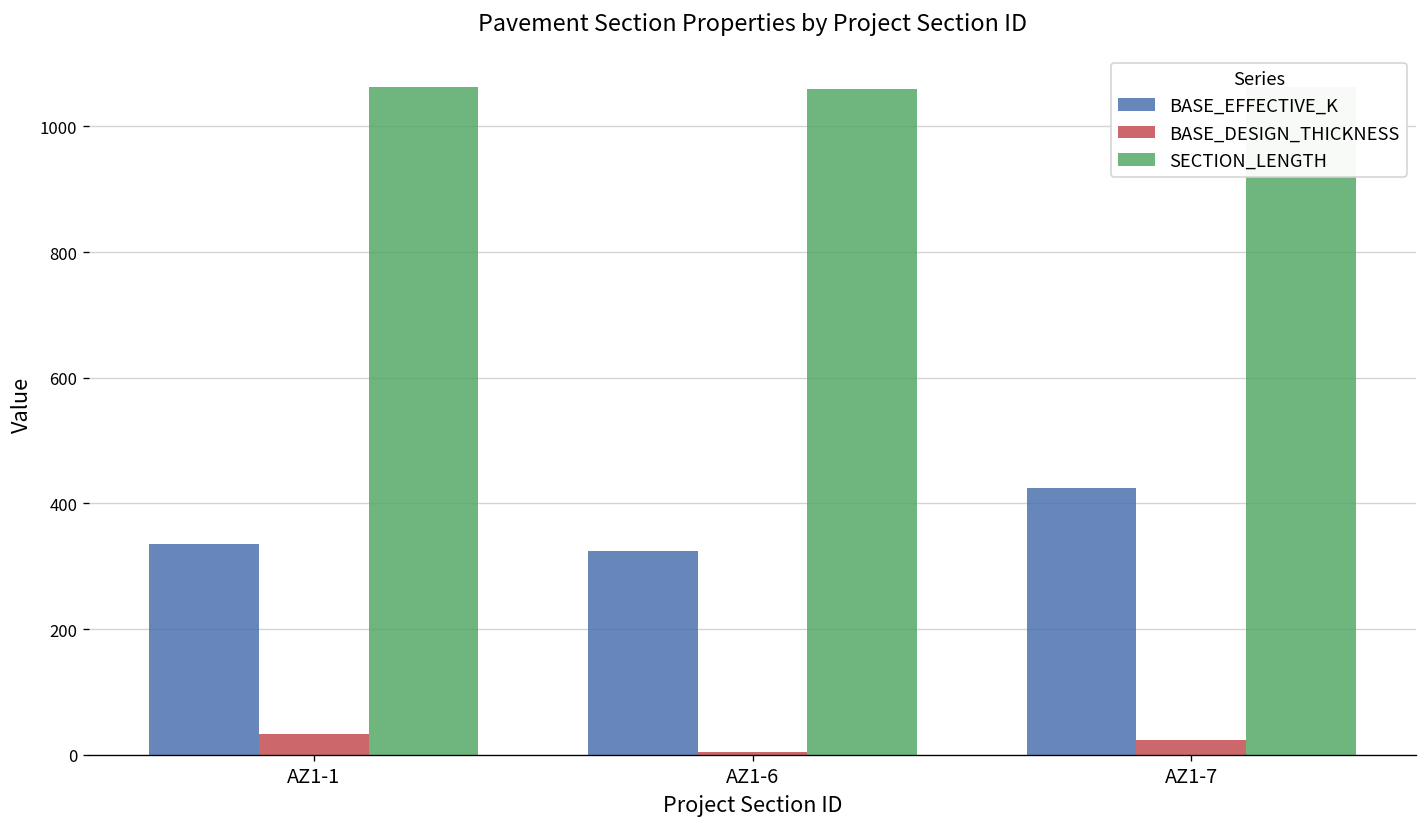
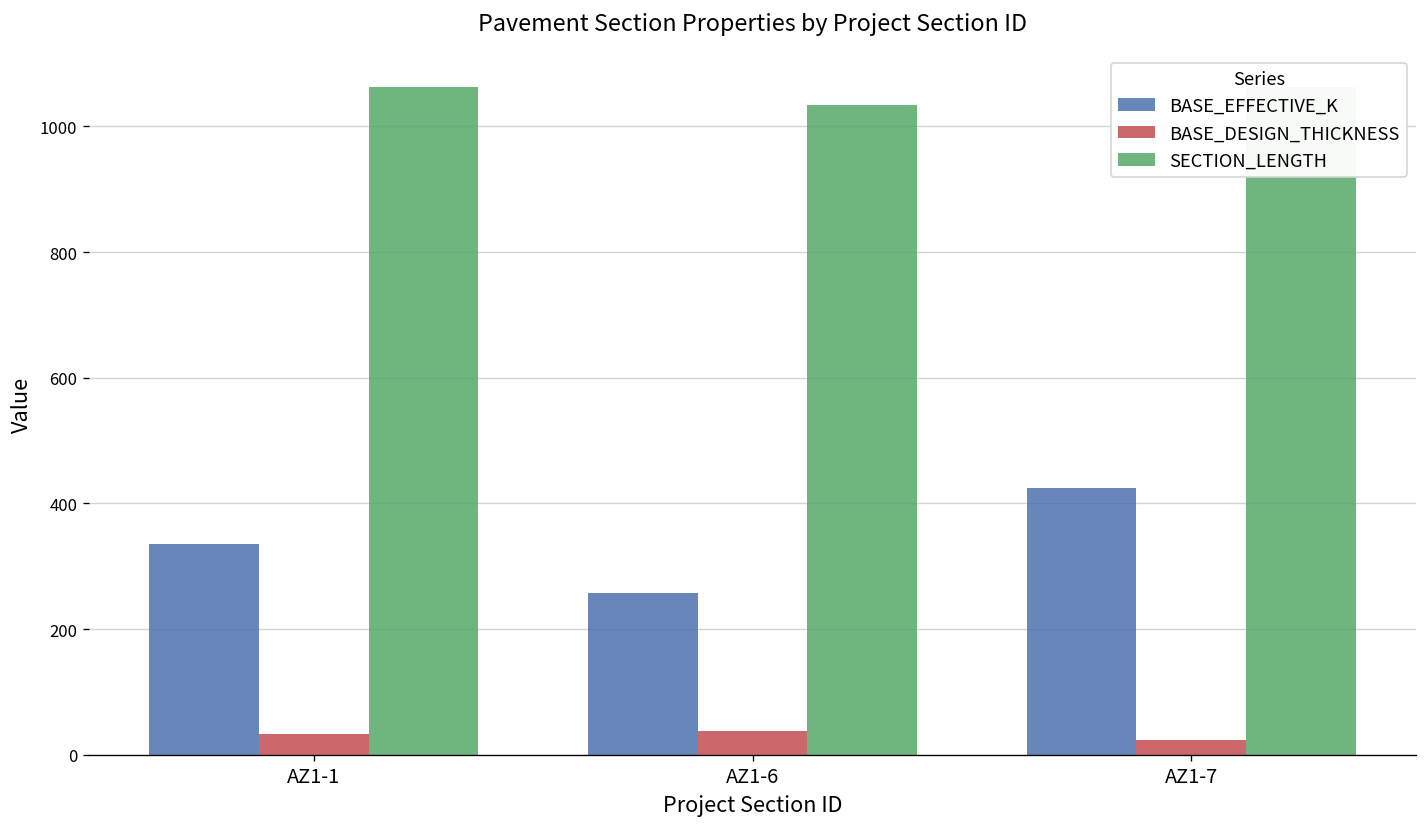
BASE_EFFECTIVE_K, AZ1-6: 330 -> 260
BASE_DESIGN_THICKNESS, AZ1-6: 0 -> 40
SECTION_LENGTH, AZ1-6: 1060 -> 1040
